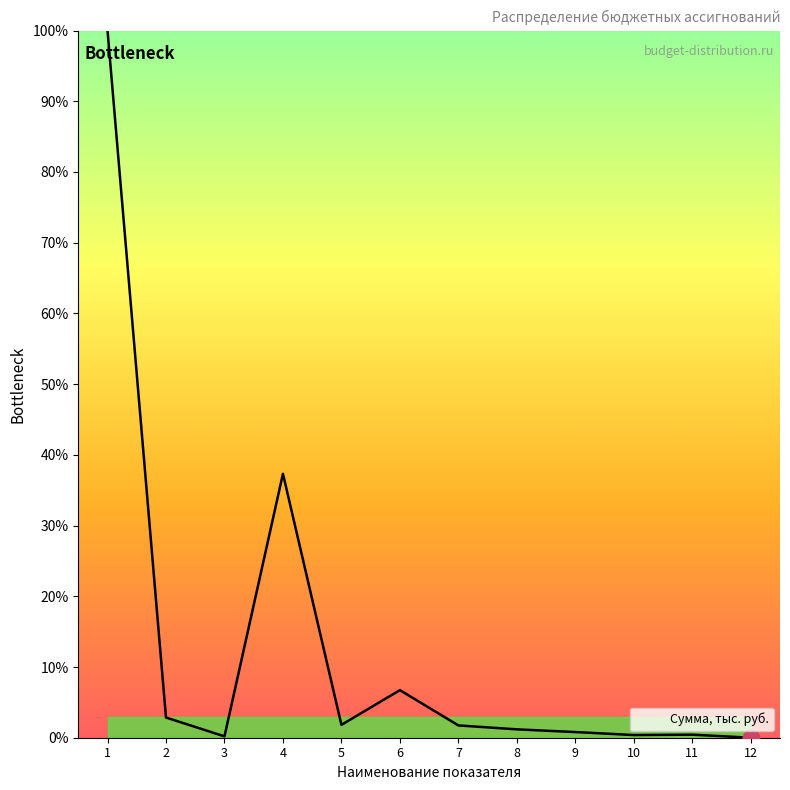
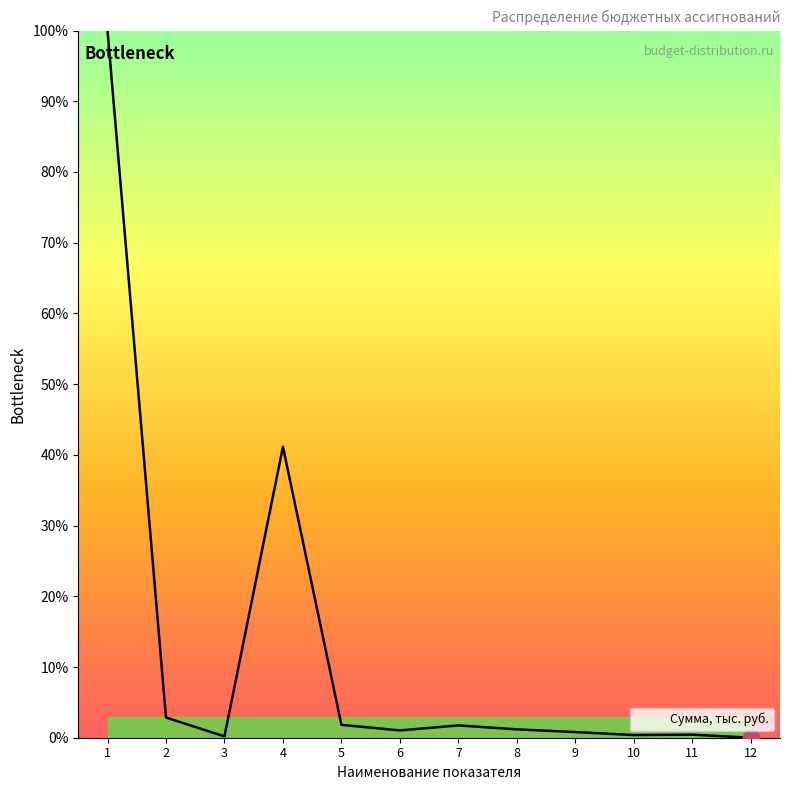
Сумма, тыс. руб., 4: 37% -> 41%
Сумма, тыс. руб., 6: 7% -> 1%
